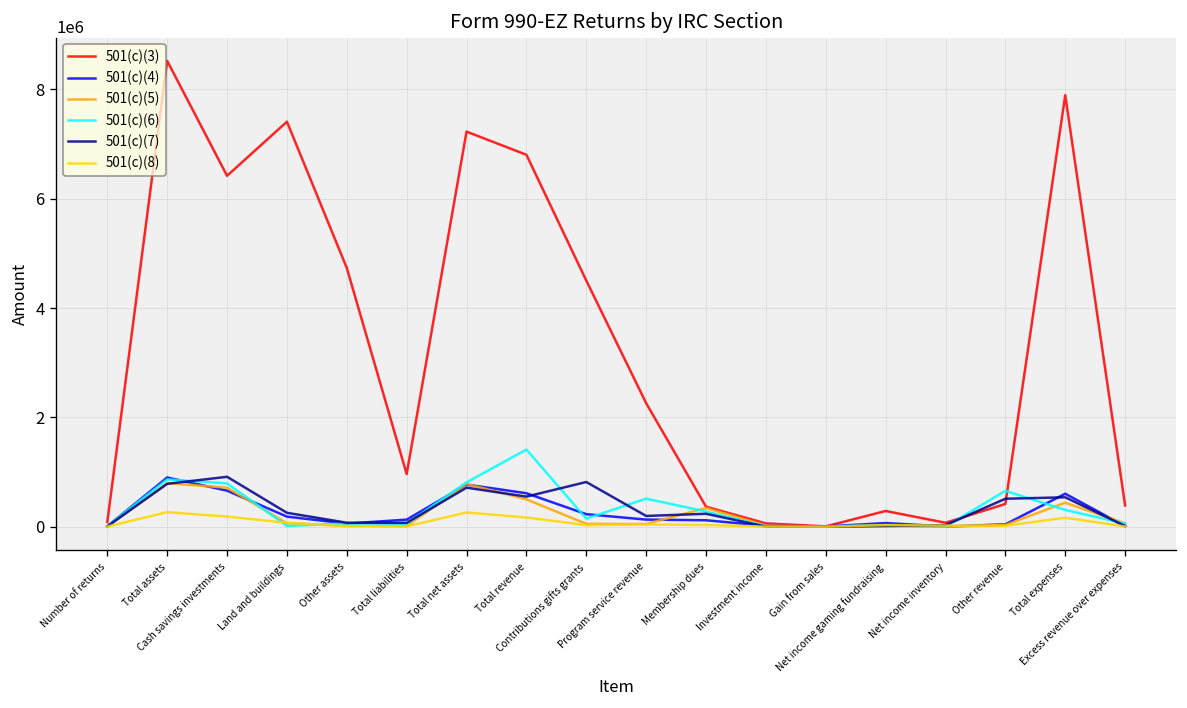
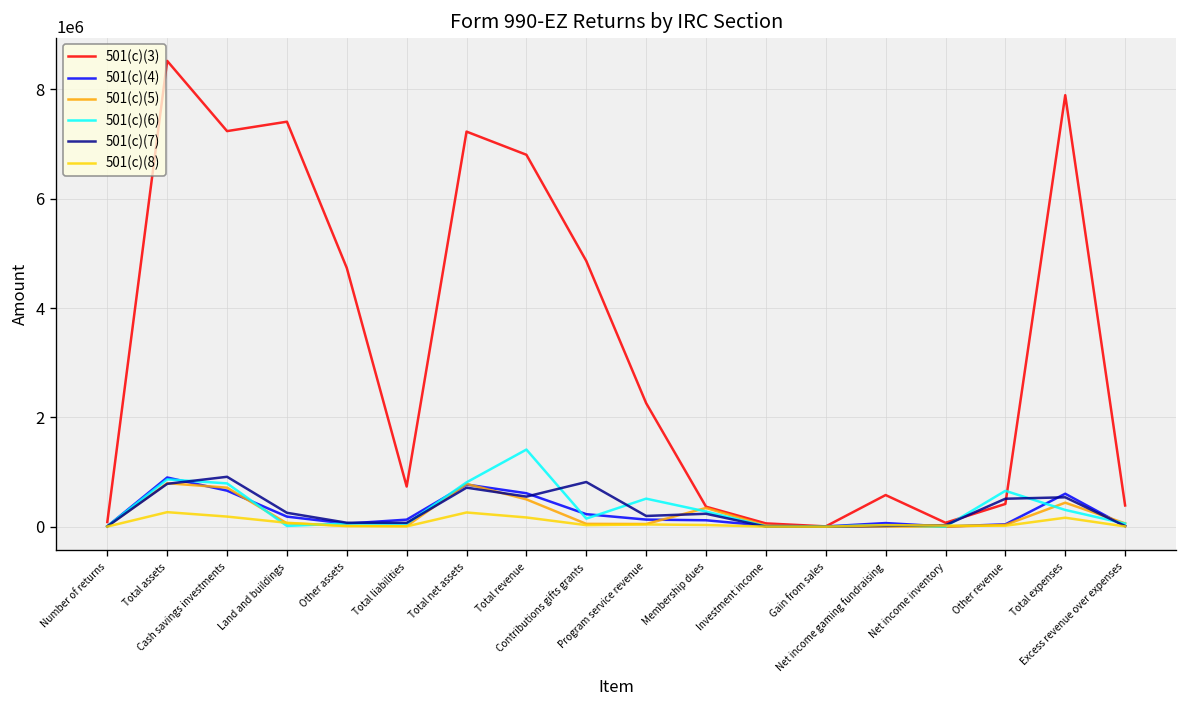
501(c)(3), Cash savings investments: 6400000 -> 7200000
501(c)(3), Total liabilities: 1000000 -> 700000
501(c)(3), Contributions gifts grants: 4500000 -> 4900000
501(c)(3), Net income gaming fundraising: 300000 -> 600000
